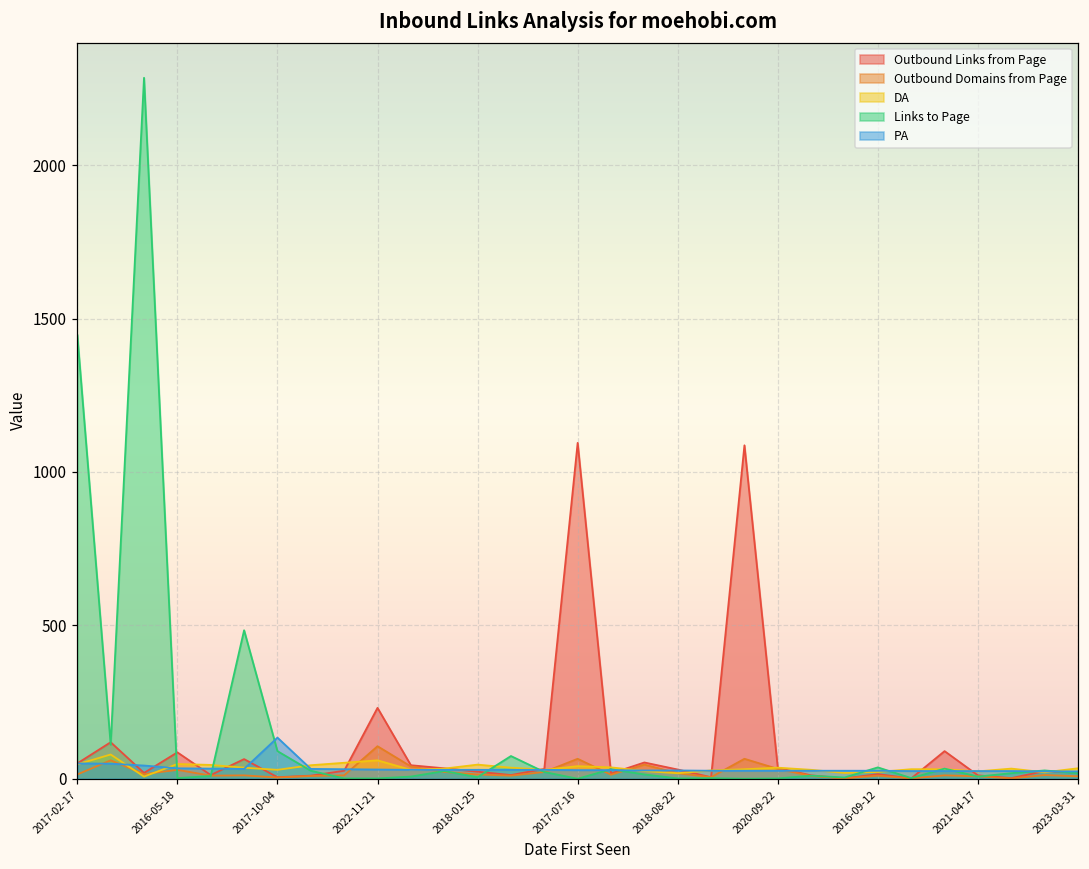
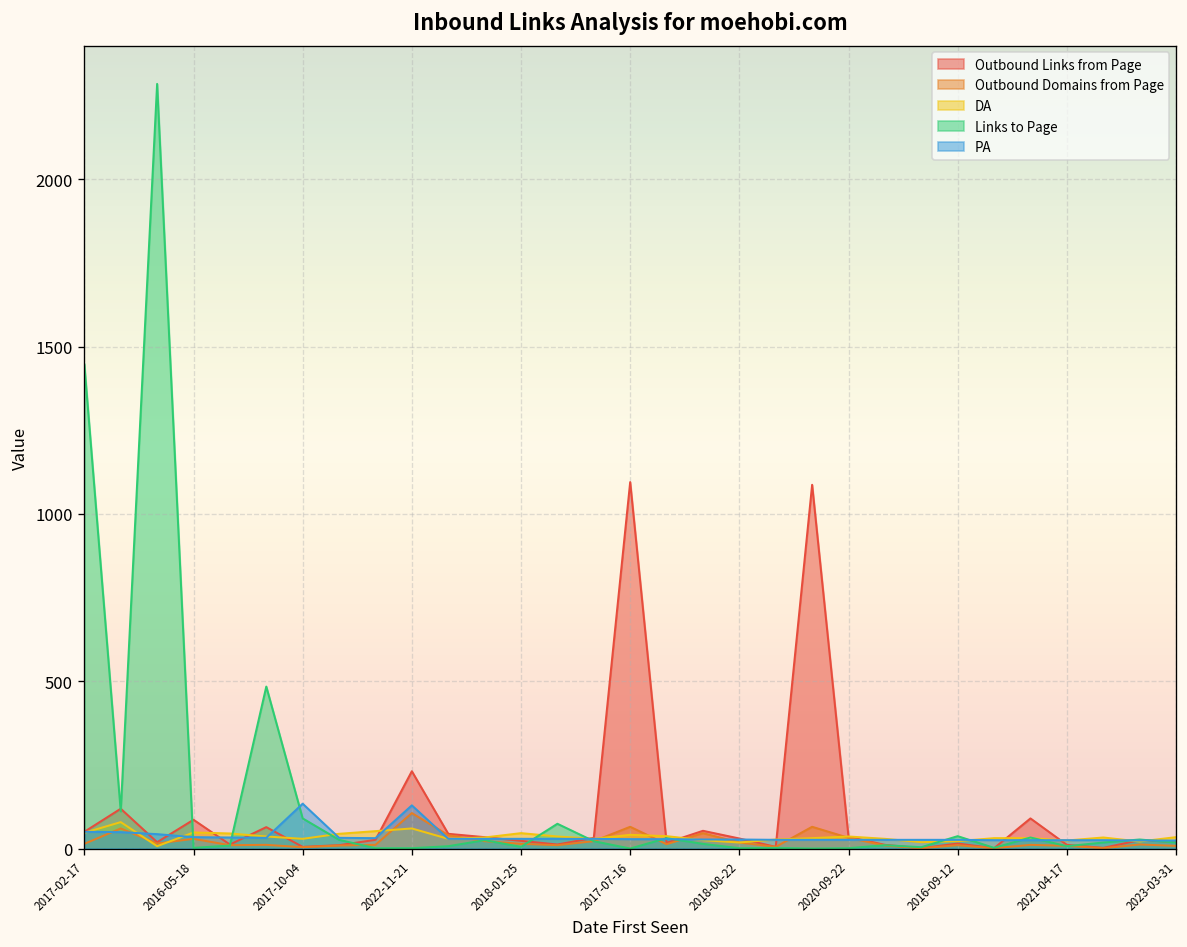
PA, 2022-11-21: 30 -> 130
